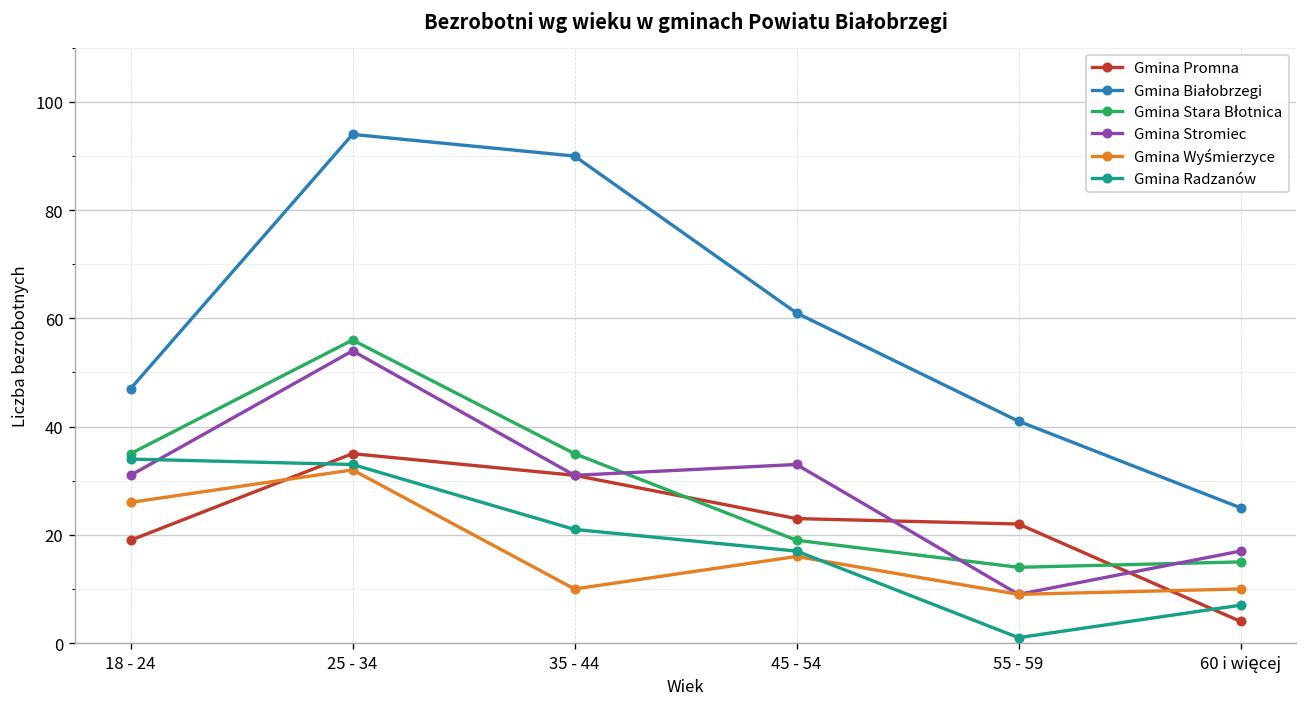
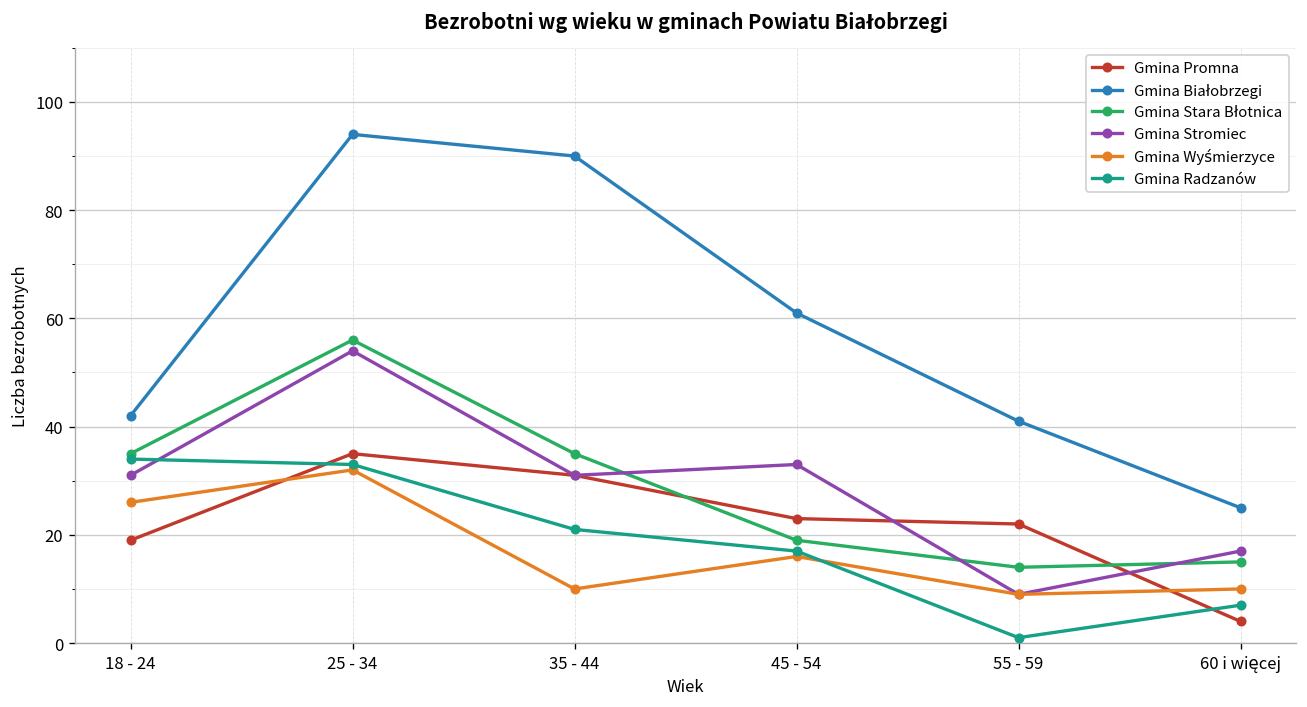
Gmina Białobrzegi, 18 - 24: 47 -> 42
